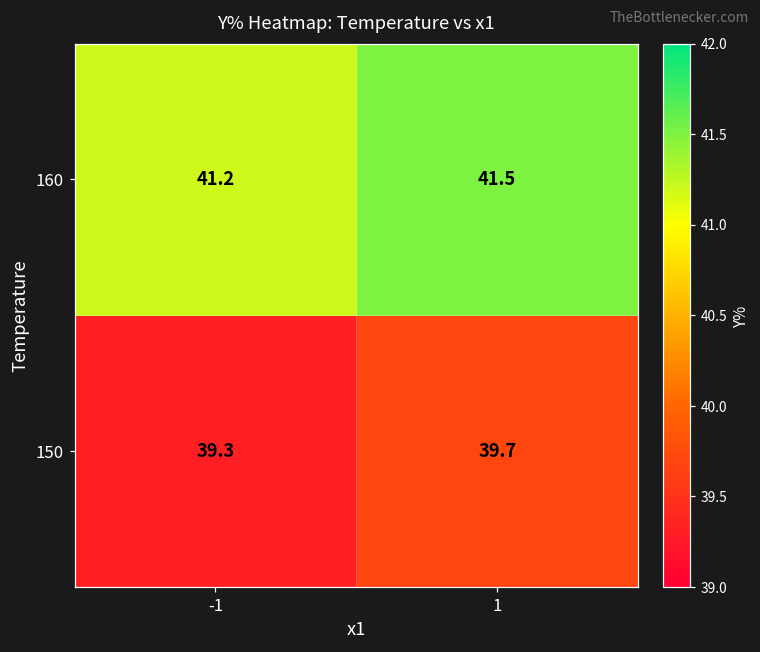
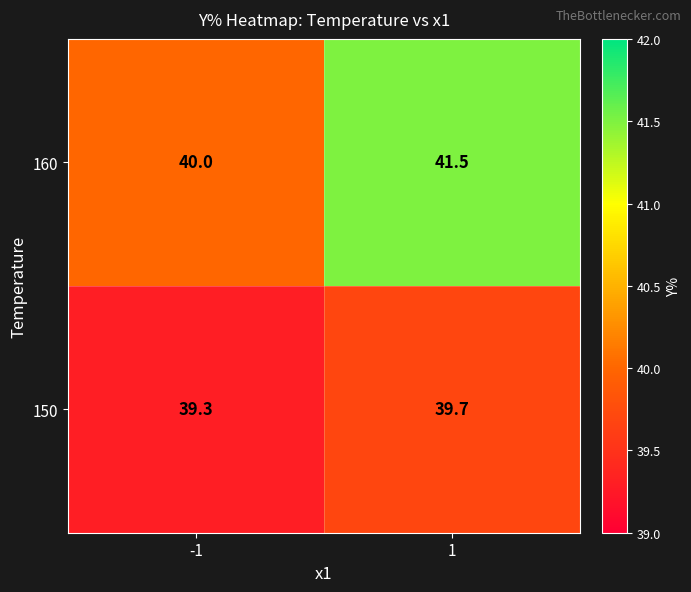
160, -1: 41.2 -> 40.0
